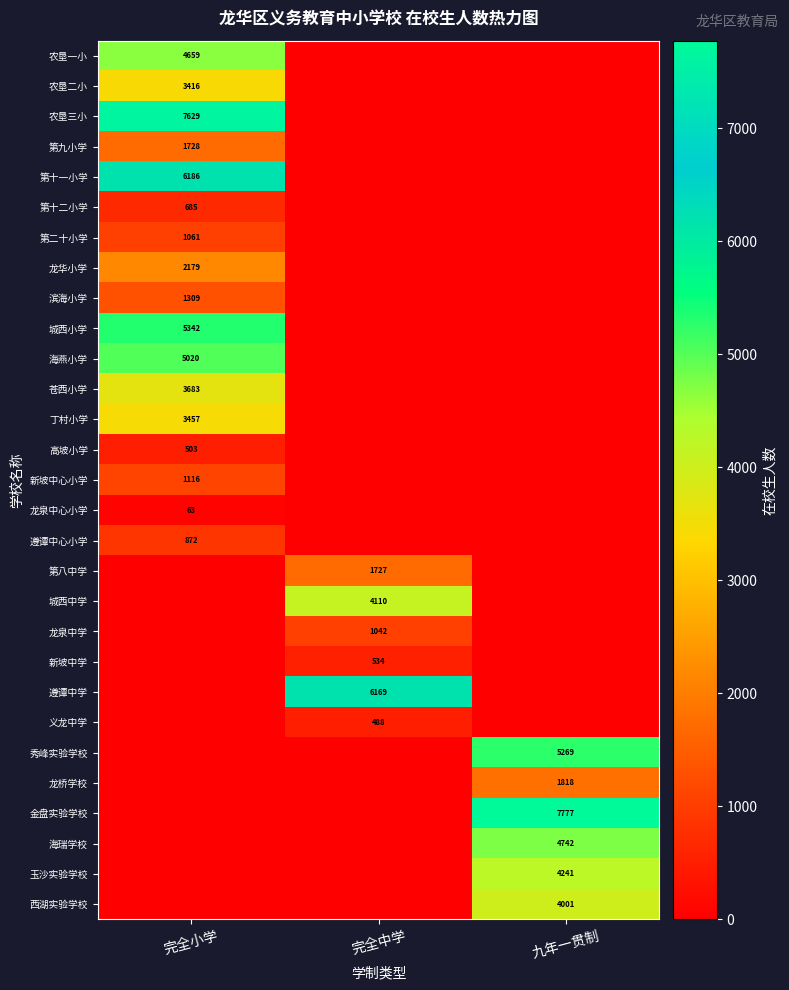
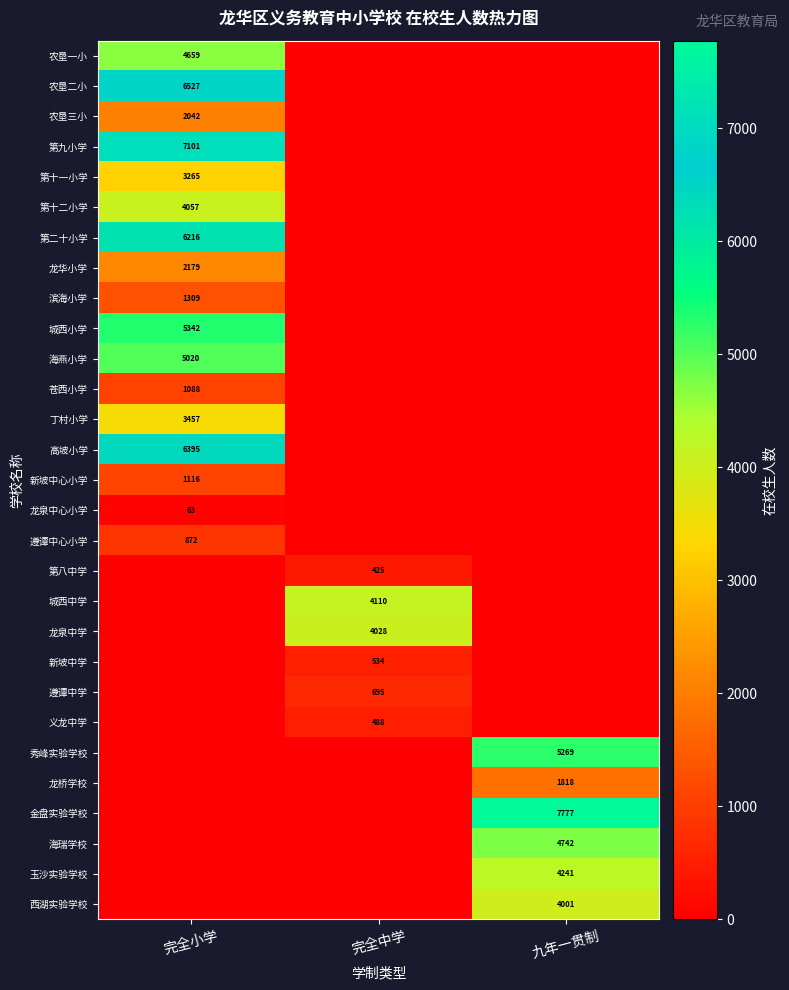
农垦二小, 完全小学: 3416 -> 6527
农垦三小, 完全小学: 7629 -> 2042
第九小学, 完全小学: 1728 -> 7101
第十一小学, 完全小学: 6186 -> 3265
第十二小学, 完全小学: 685 -> 4057
第二十小学, 完全小学: 1061 -> 6216
苍西小学, 完全小学: 3683 -> 1088
高坡小学, 完全小学: 503 -> 6395
第八中学, 完全中学: 1727 -> 425
龙泉中学, 完全中学: 1042 -> 4028
遵谭中学, 完全中学: 6169 -> 695
